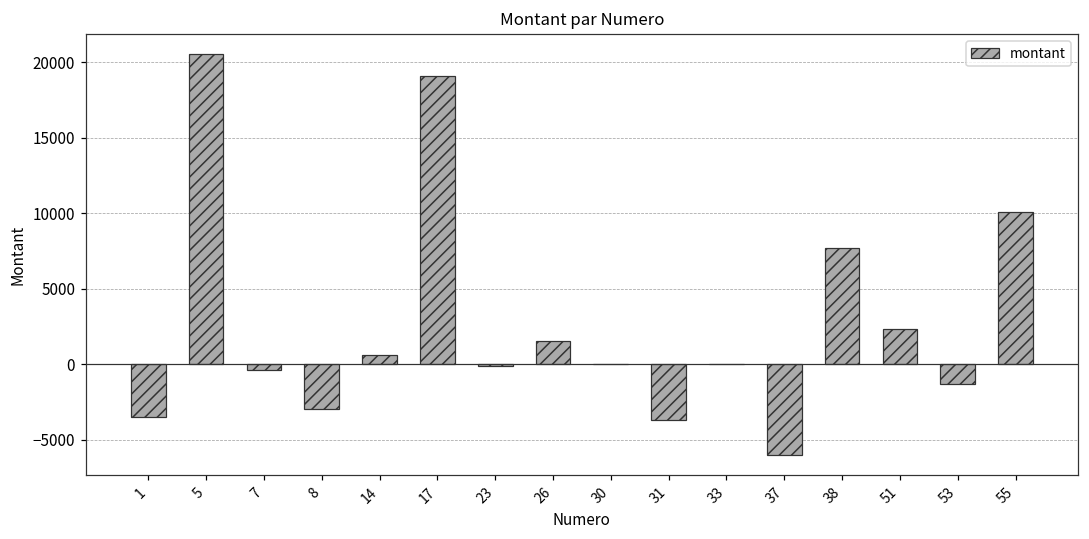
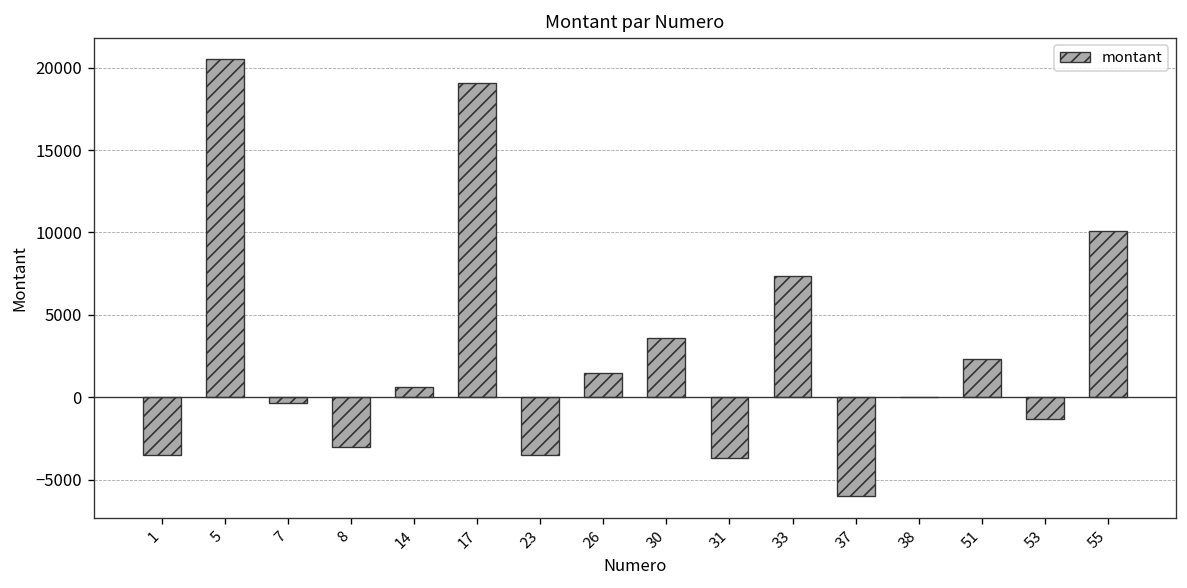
23: -100 -> -3500
30: 0 -> 3600
33: 0 -> 7400
38: 7700 -> 0
